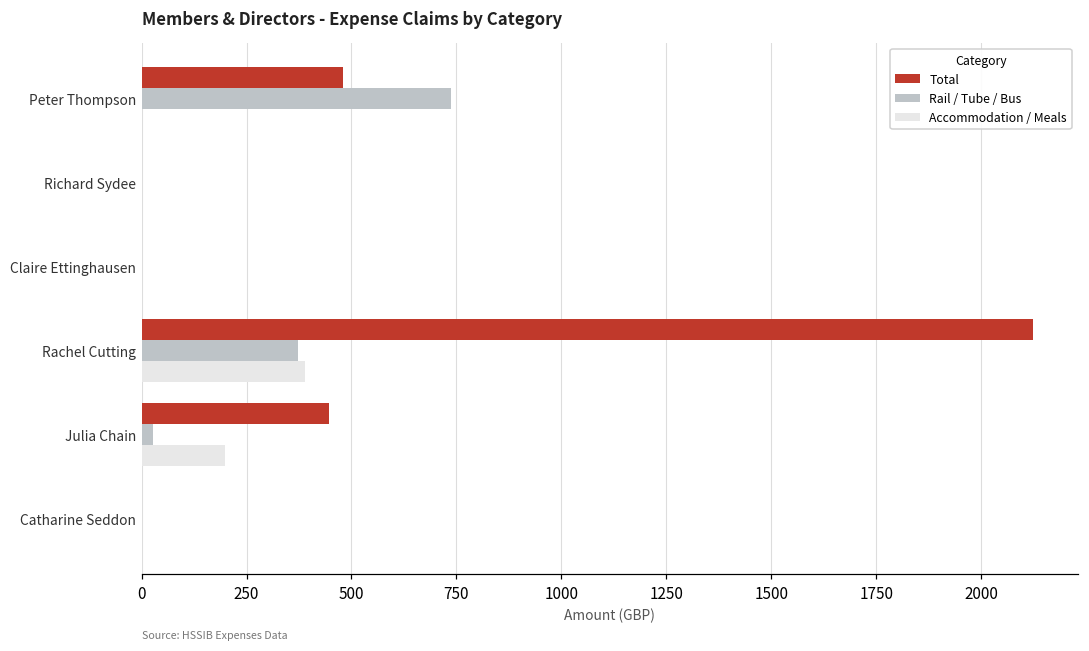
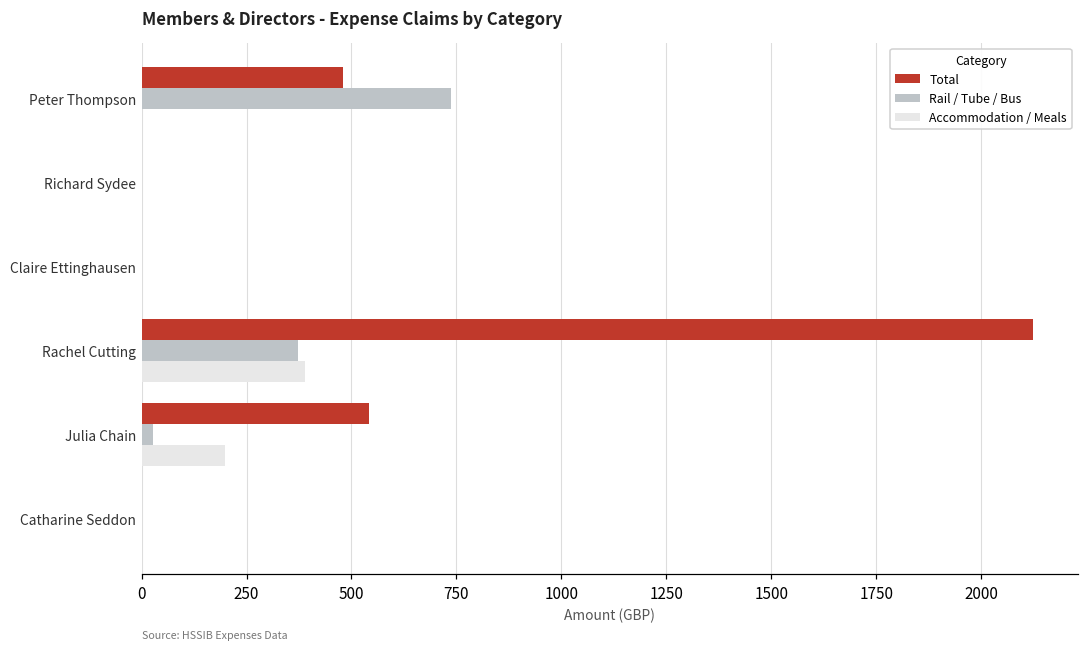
Total, Julia Chain: 450 -> 540
